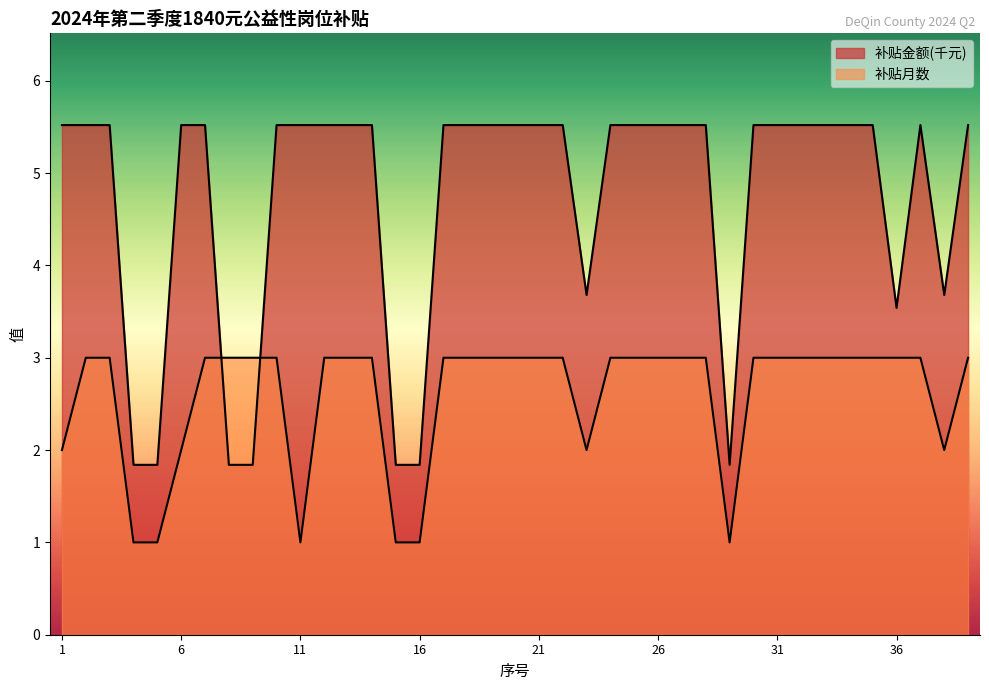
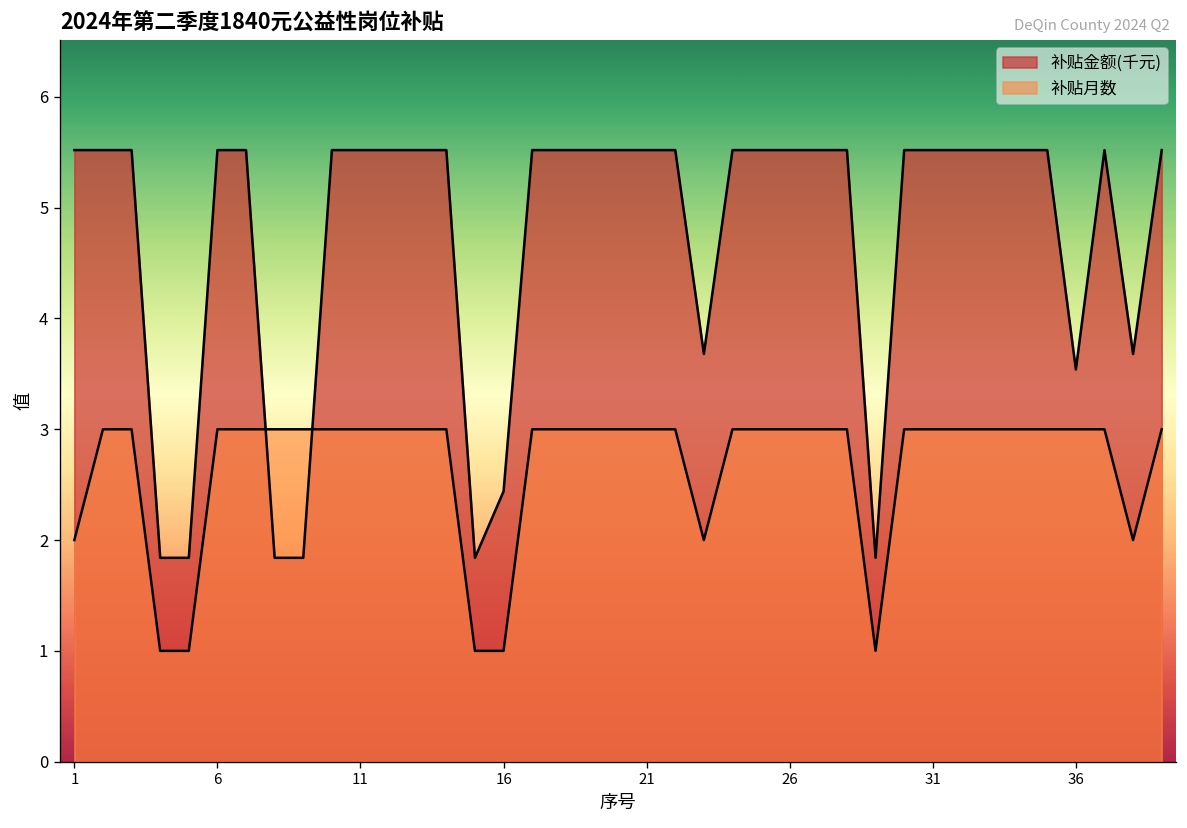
补贴月数, 6: 2 -> 3
补贴月数, 11: 1 -> 3
补贴金额(千元), 16: 1.8 -> 2.4
